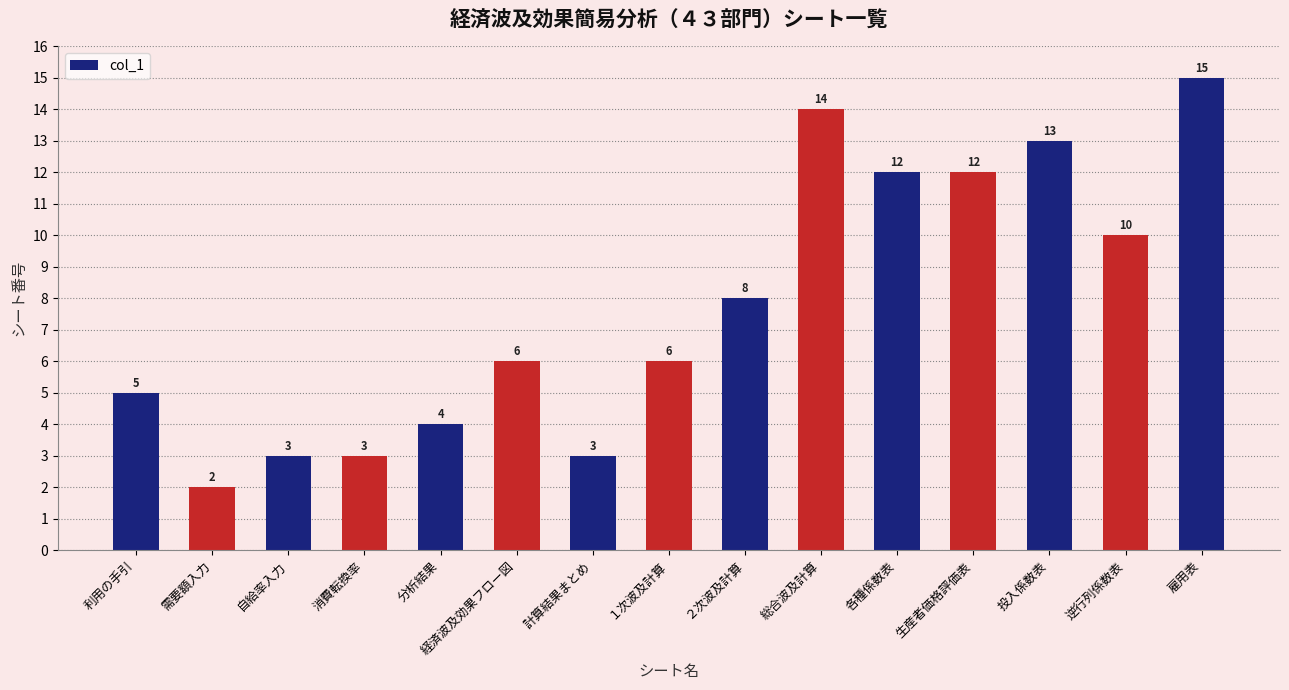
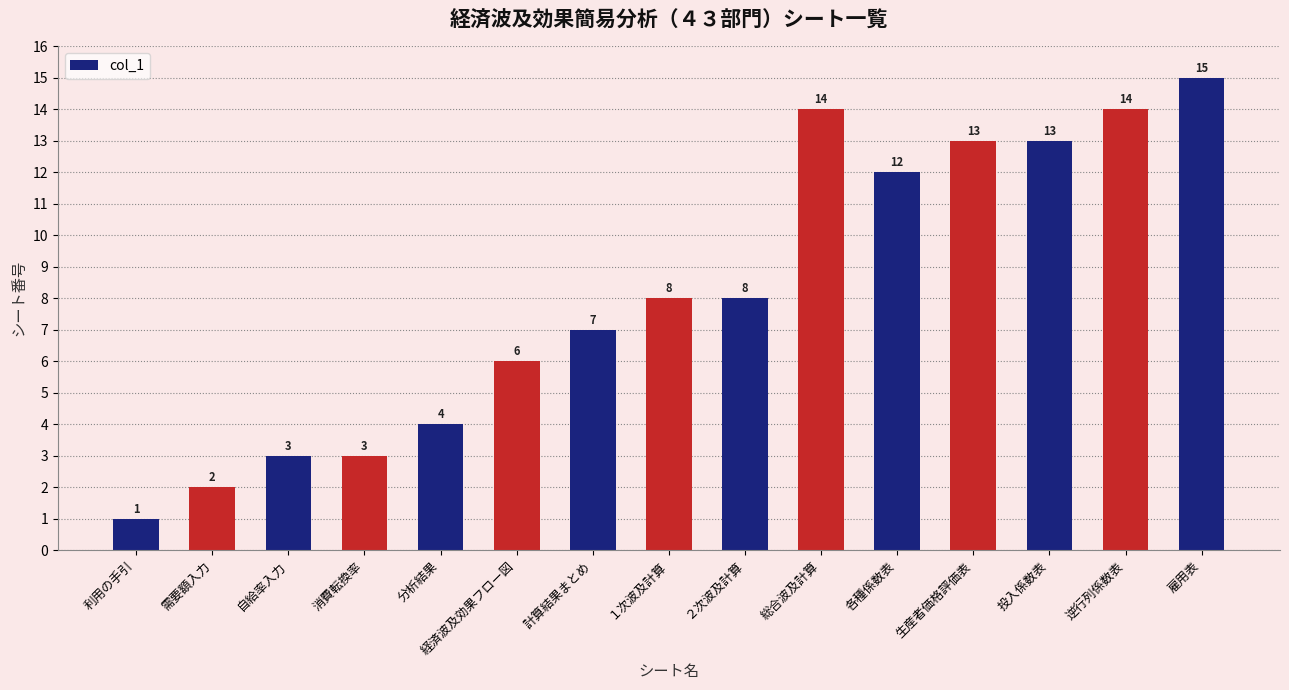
利用の手引: 5 -> 1
計算結果まとめ: 3 -> 7
１次波及計算: 6 -> 8
生産者価格評価表: 12 -> 13
逆行列係数表: 10 -> 14
